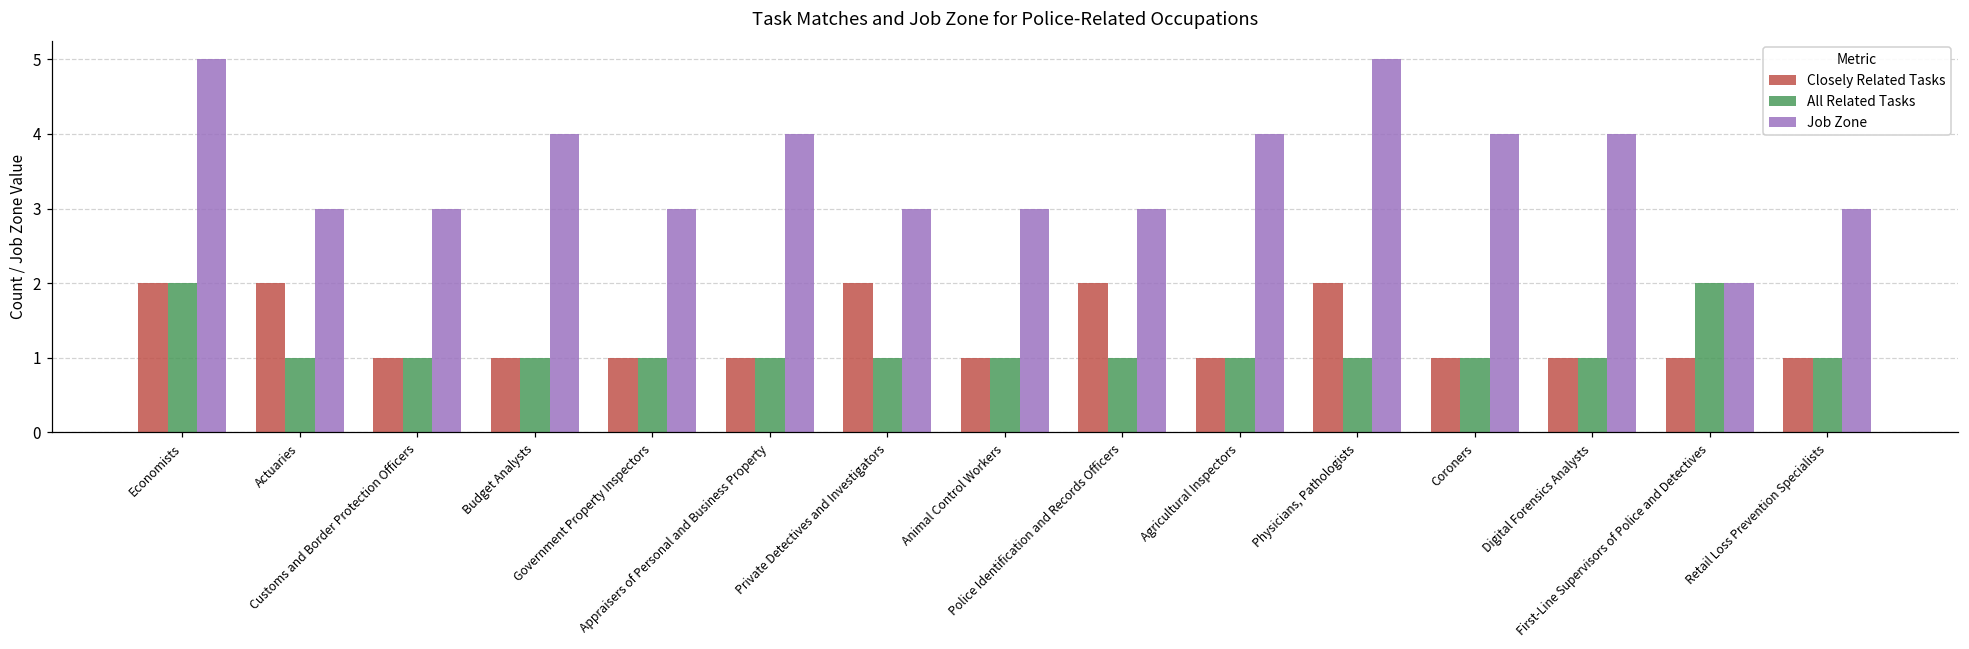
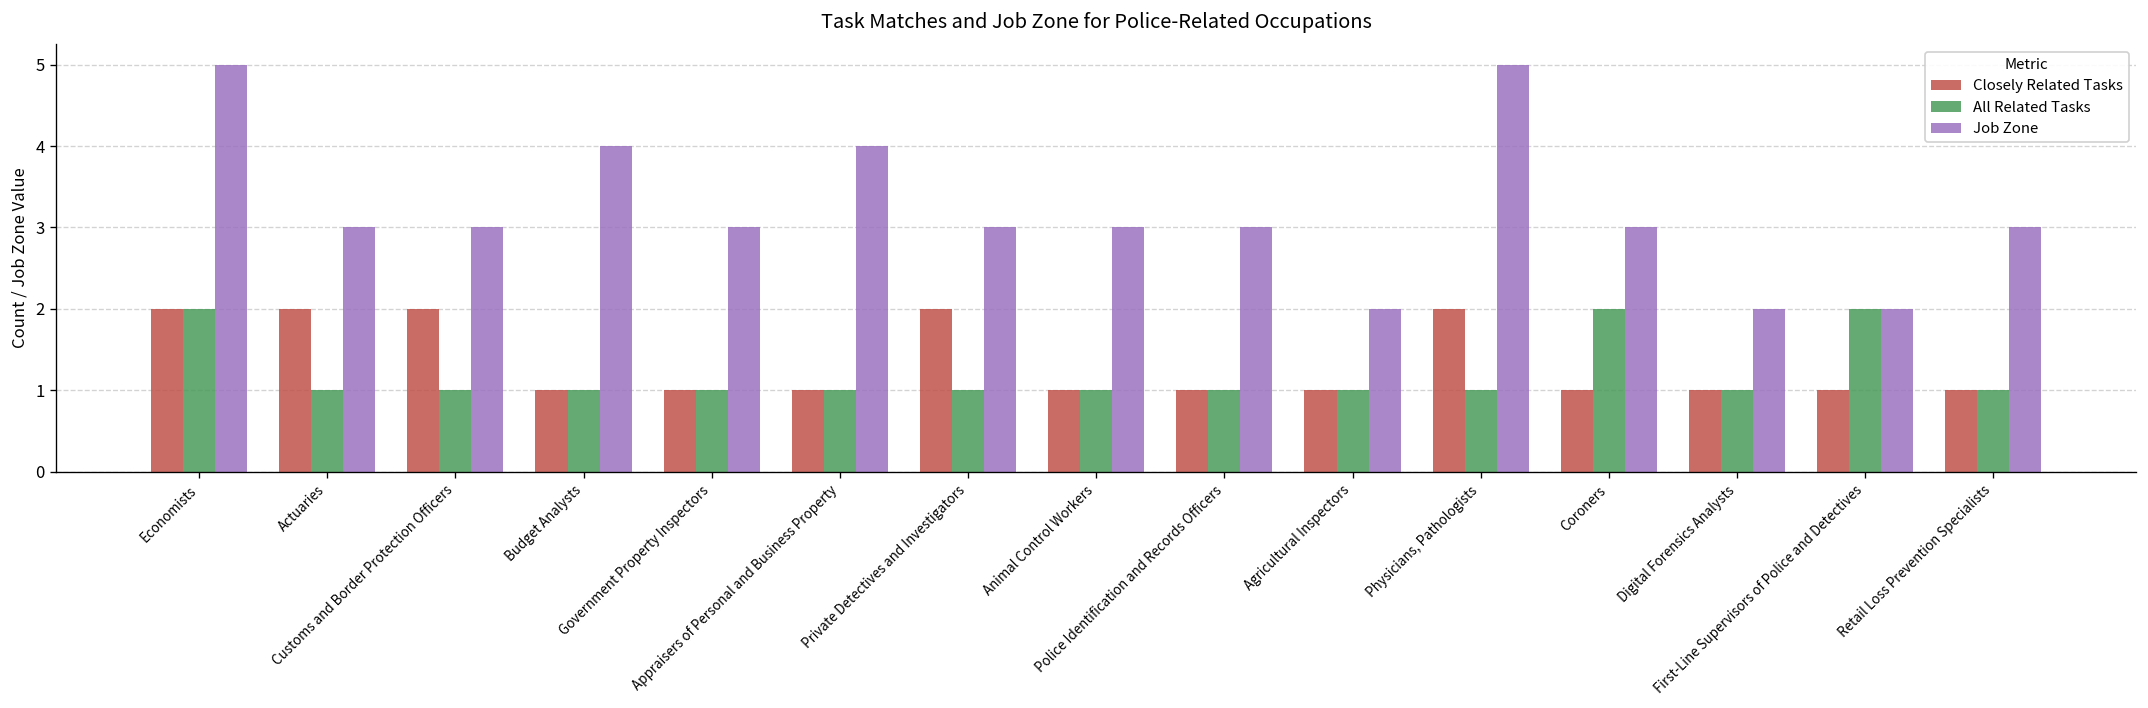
Closely Related Tasks, Customs and Border Protection Officers: 1 -> 2
Closely Related Tasks, Police Identification and Records Officers: 2 -> 1
Job Zone, Agricultural Inspectors: 4 -> 2
All Related Tasks, Coroners: 1 -> 2
Job Zone, Coroners: 4 -> 3
Job Zone, Digital Forensics Analysts: 4 -> 2
